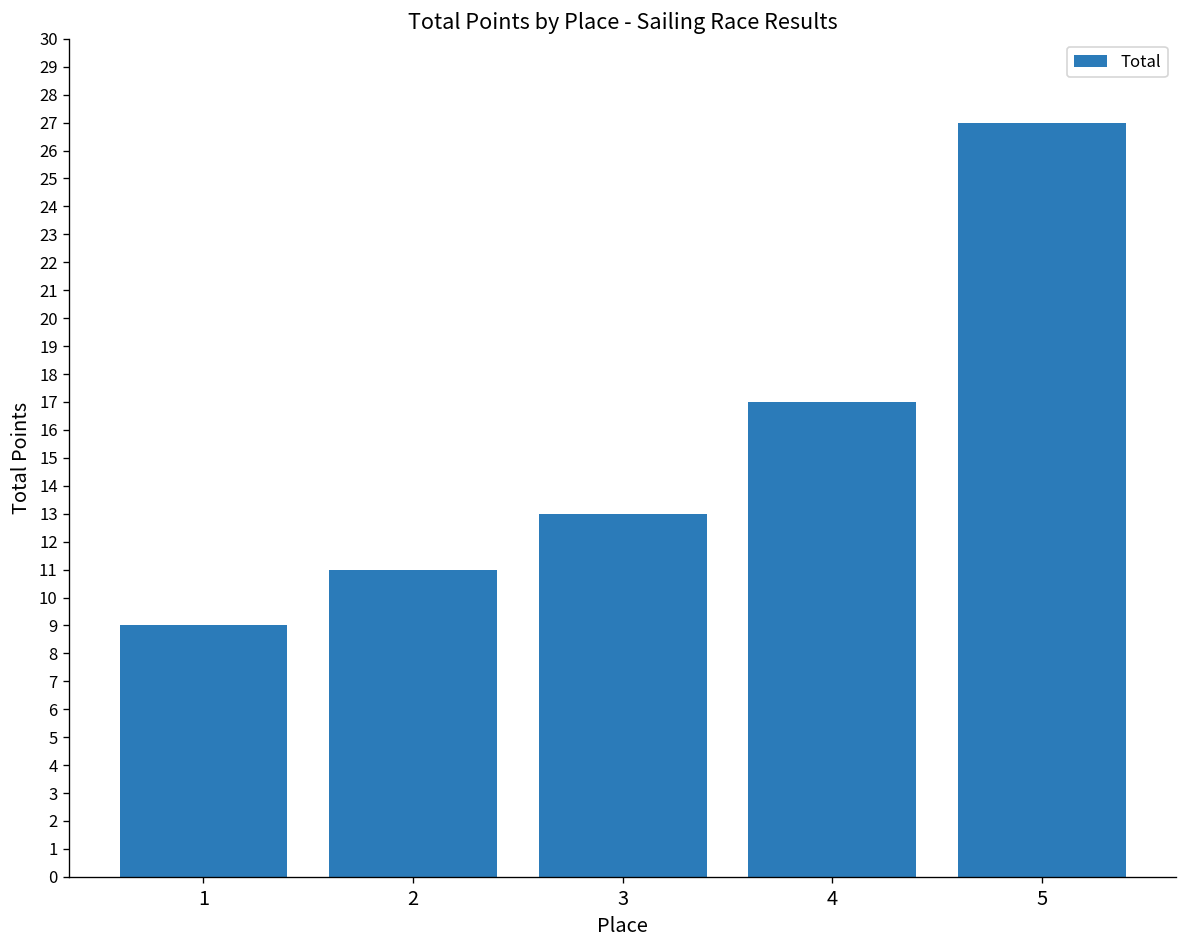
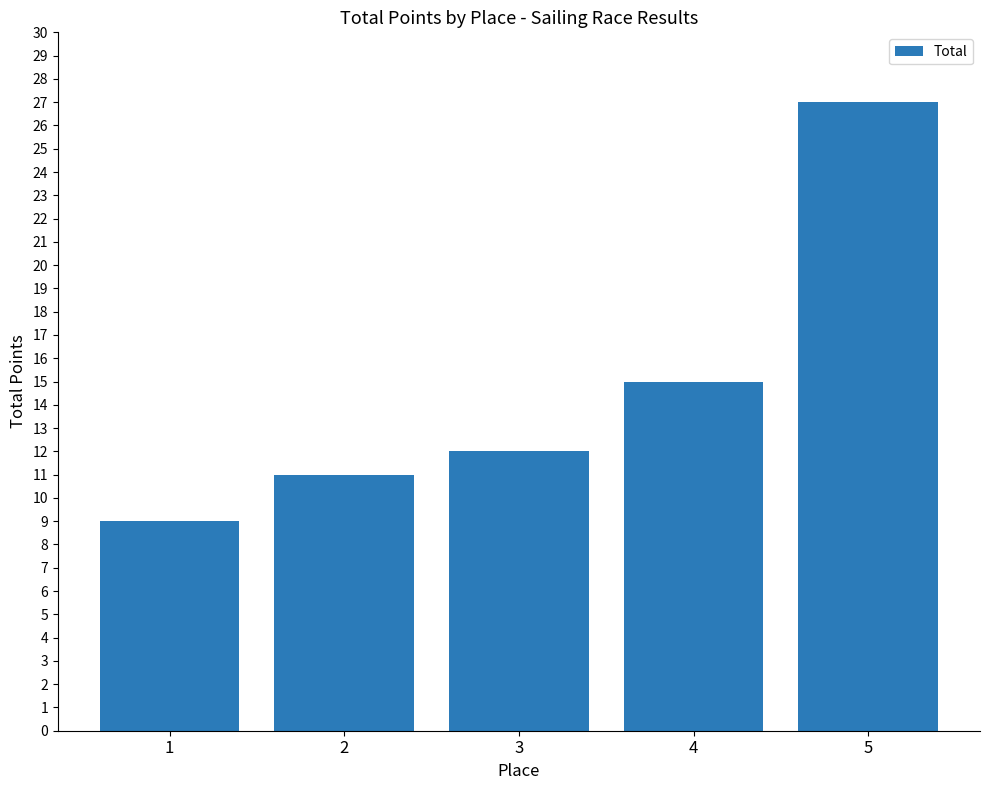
3: 13 -> 12
4: 17 -> 15
